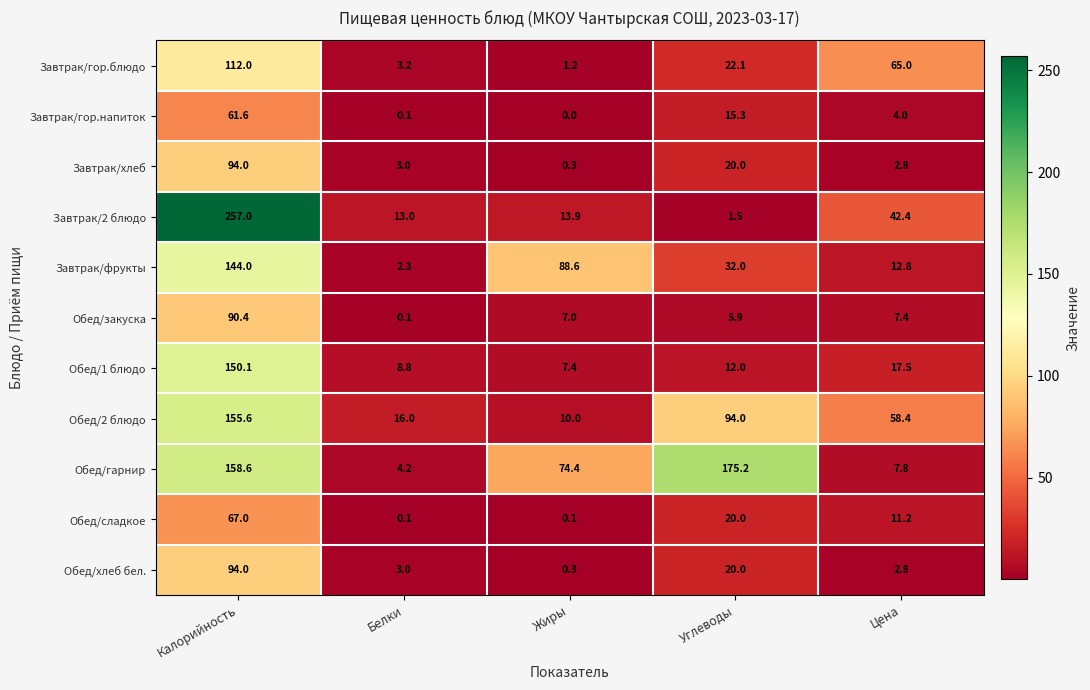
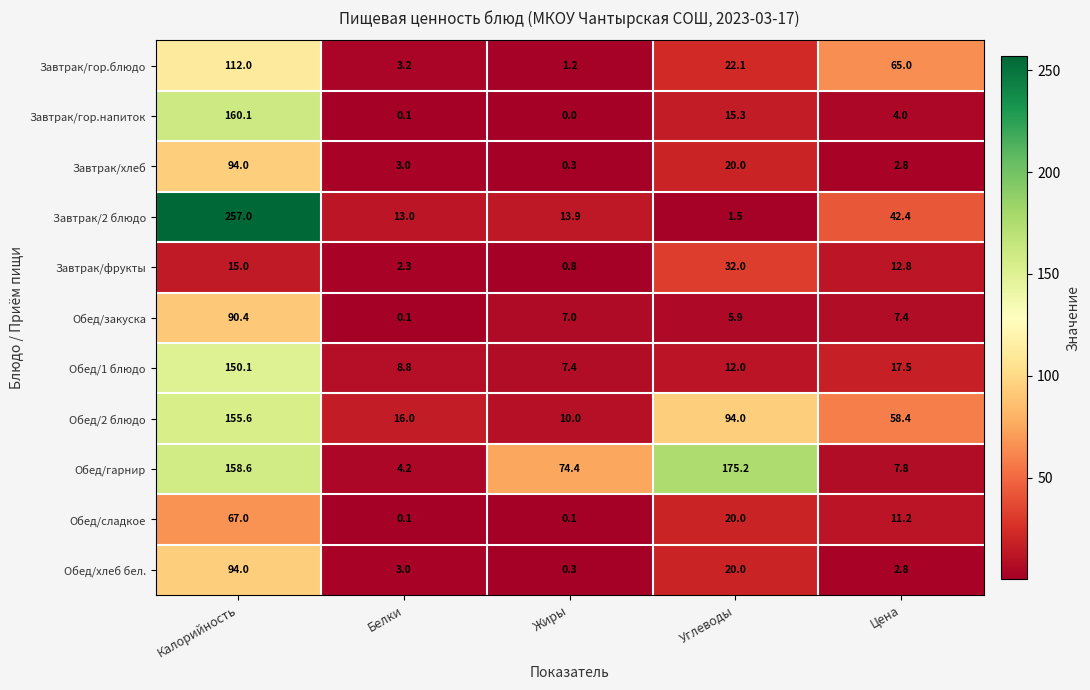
Завтрак/гор.напиток, Калорийность: 61.6 -> 160.1
Завтрак/фрукты, Калорийность: 144.0 -> 15.0
Завтрак/фрукты, Жиры: 88.6 -> 0.8
